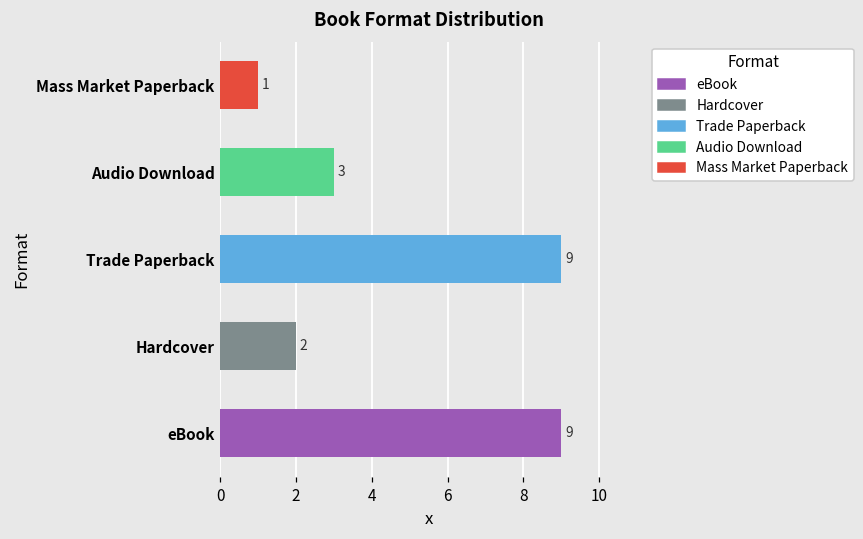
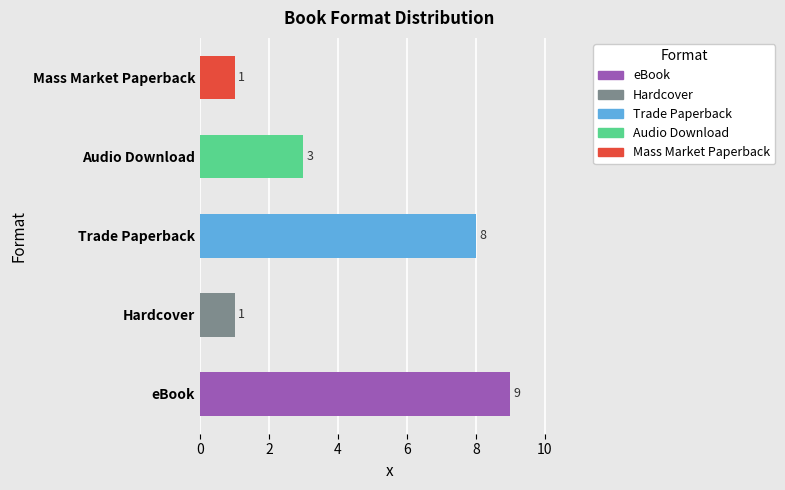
Trade Paperback: 9 -> 8
Hardcover: 2 -> 1
